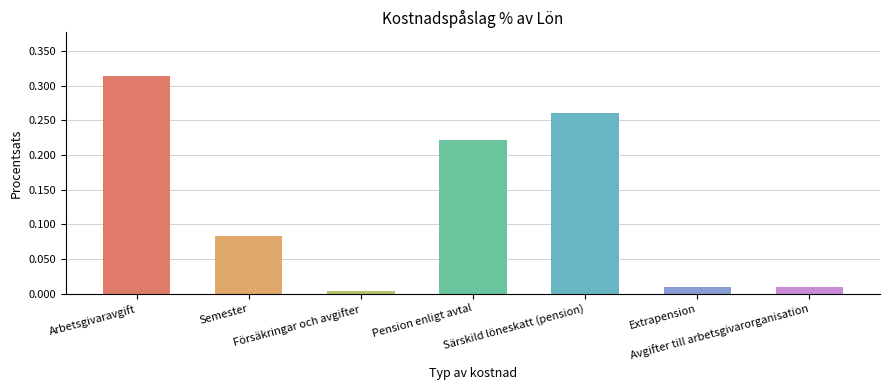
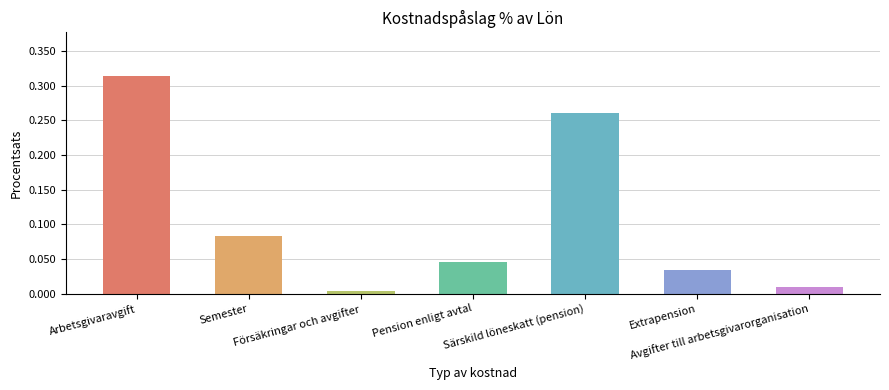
Pension enligt avtal: 0.22 -> 0.05
Extrapension: 0.01 -> 0.03
